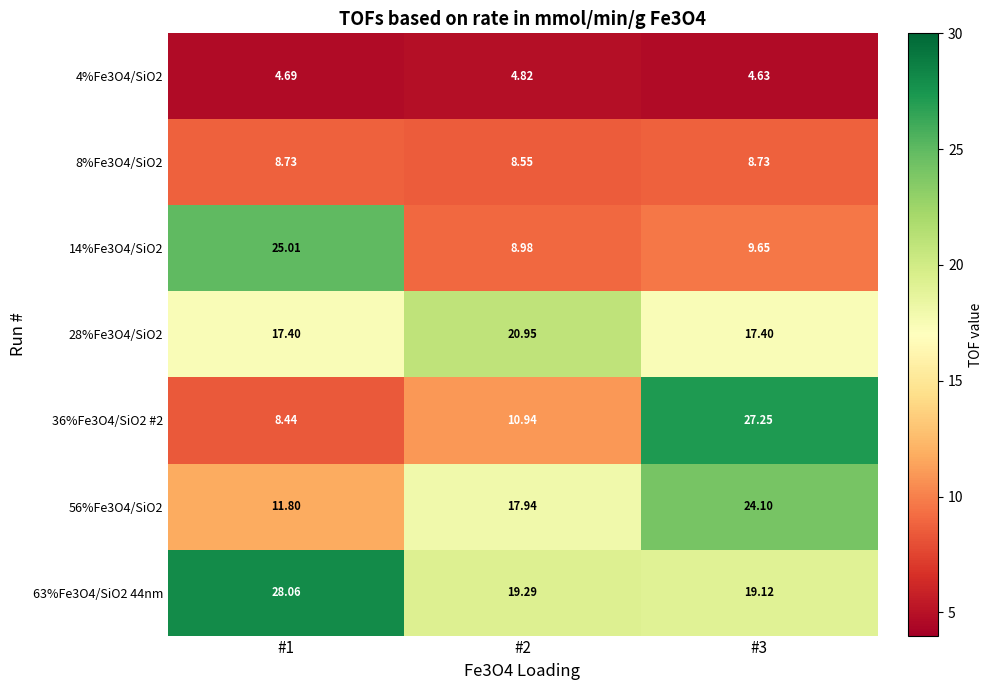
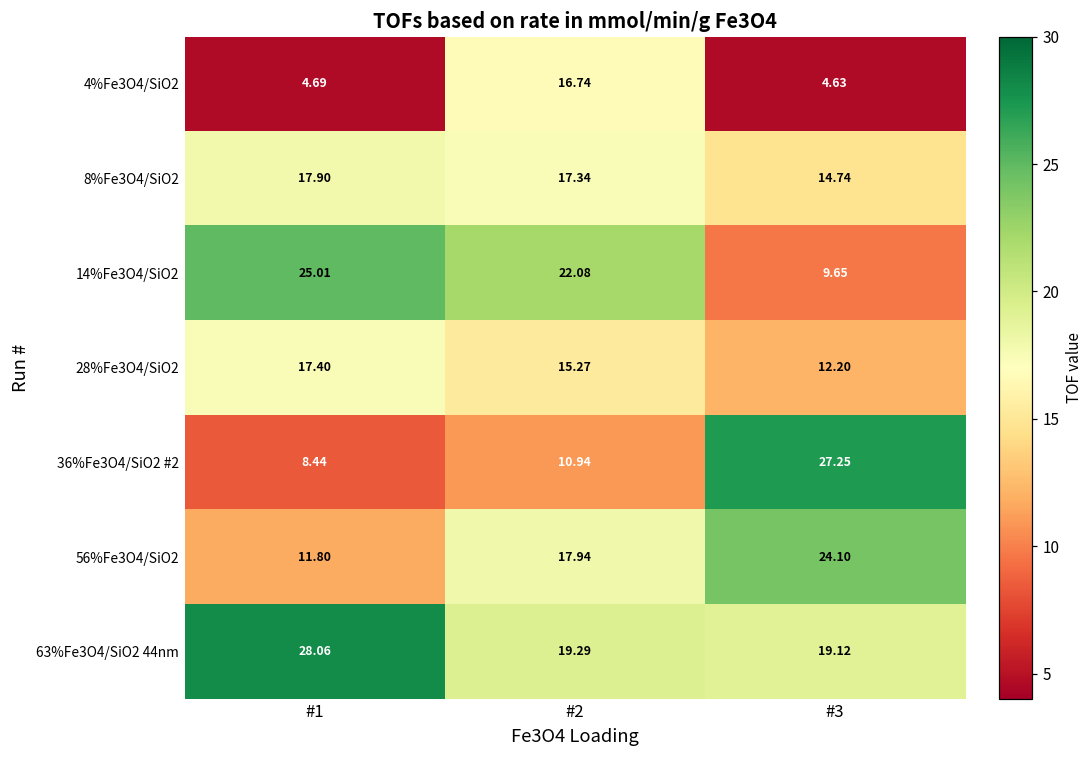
4%Fe3O4/SiO2, #2: 4.82 -> 16.74
8%Fe3O4/SiO2, #1: 8.73 -> 17.90
8%Fe3O4/SiO2, #2: 8.55 -> 17.34
8%Fe3O4/SiO2, #3: 8.73 -> 14.74
14%Fe3O4/SiO2, #2: 8.98 -> 22.08
28%Fe3O4/SiO2, #2: 20.95 -> 15.27
28%Fe3O4/SiO2, #3: 17.40 -> 12.20
